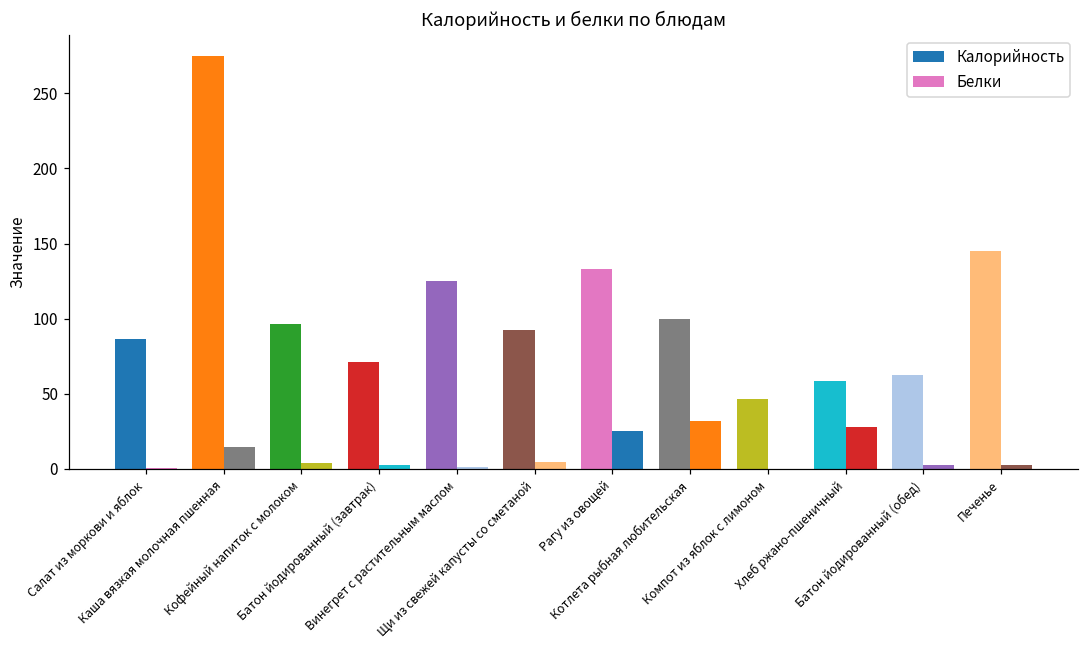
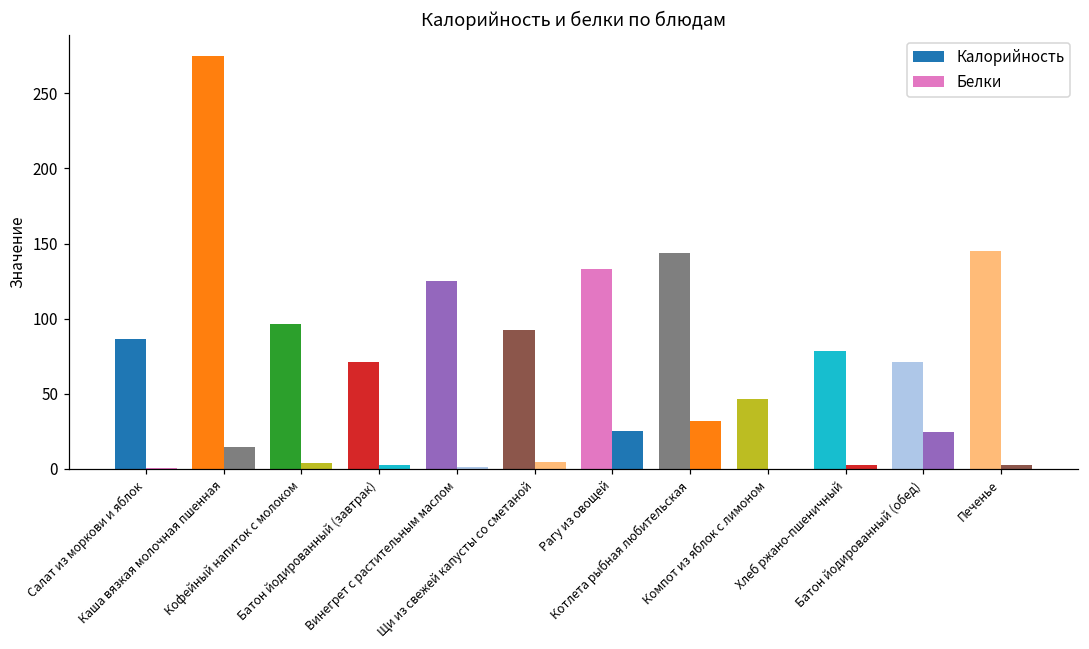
Калорийность, Котлета рыбная любительская: 100 -> 143
Калорийность, Хлеб ржано-пшеничный: 59 -> 78
Белки, Хлеб ржано-пшеничный: 28 -> 3
Калорийность, Батон йодированный (обед): 63 -> 71
Белки, Батон йодированный (обед): 2 -> 24
